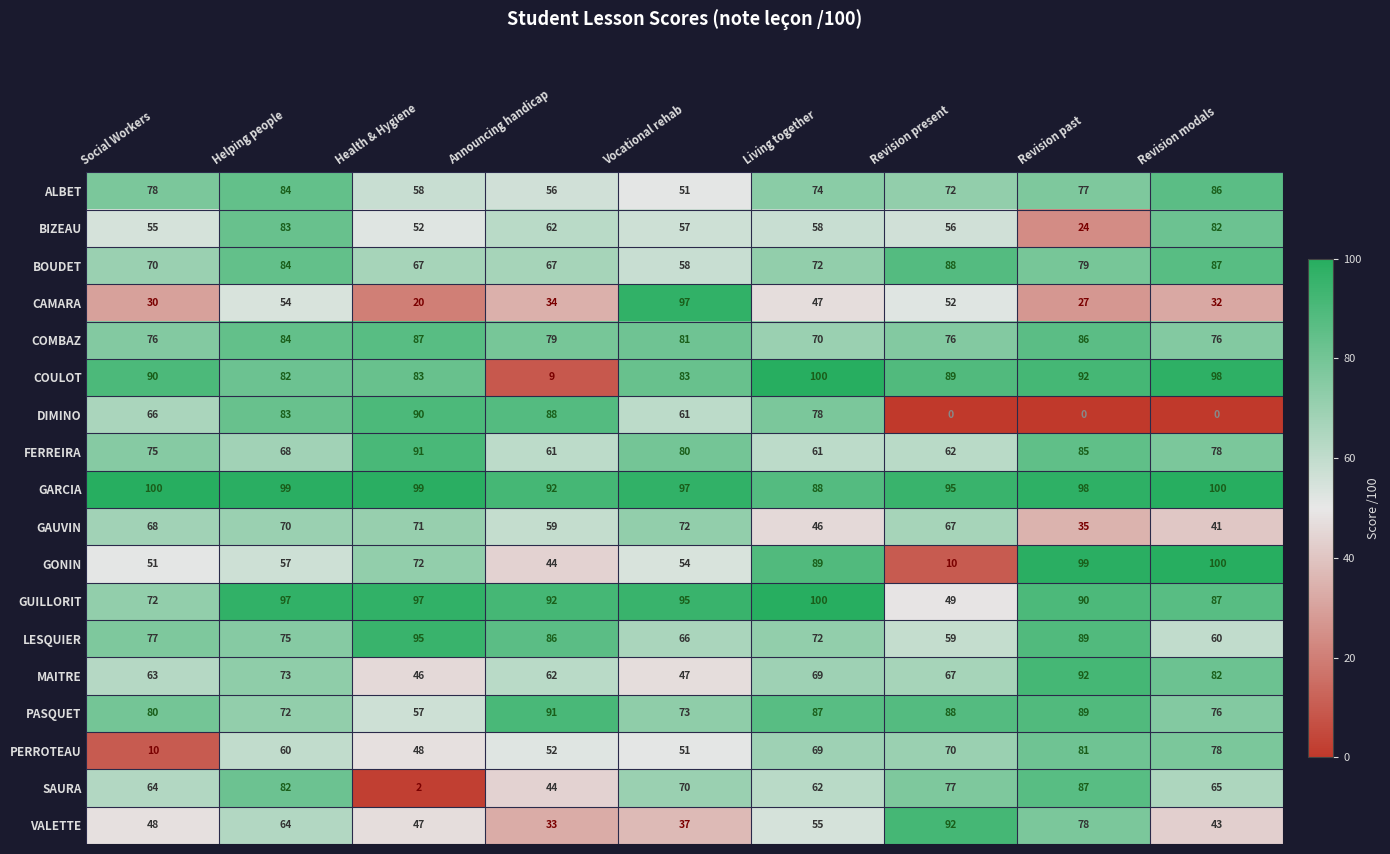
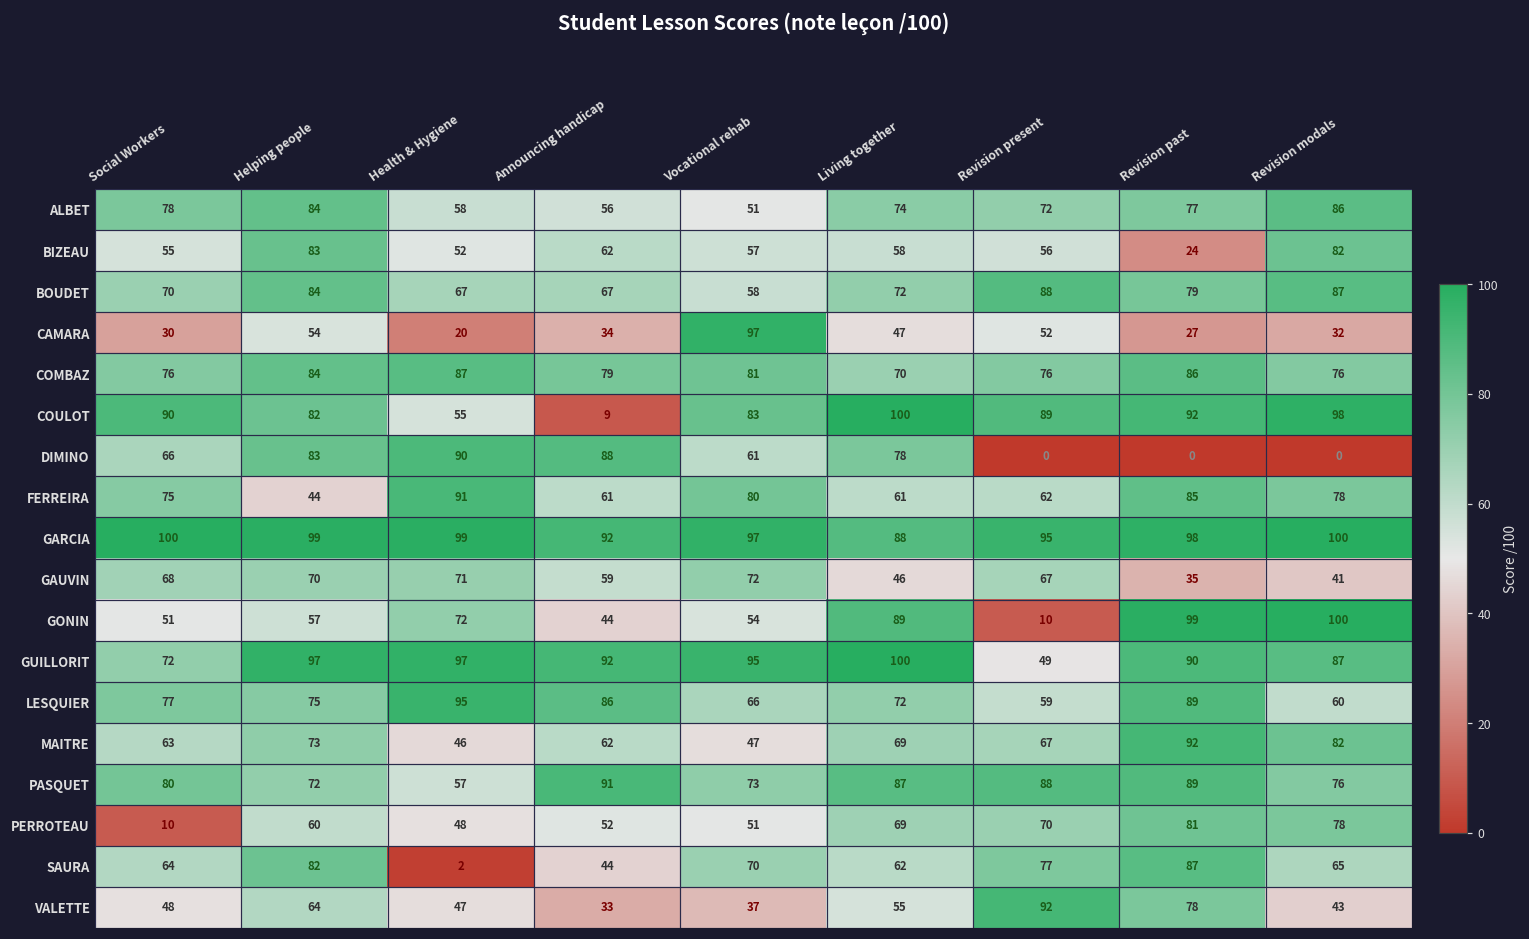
COULOT, Health & Hygiene: 83 -> 55
FERREIRA, Helping people: 68 -> 44
